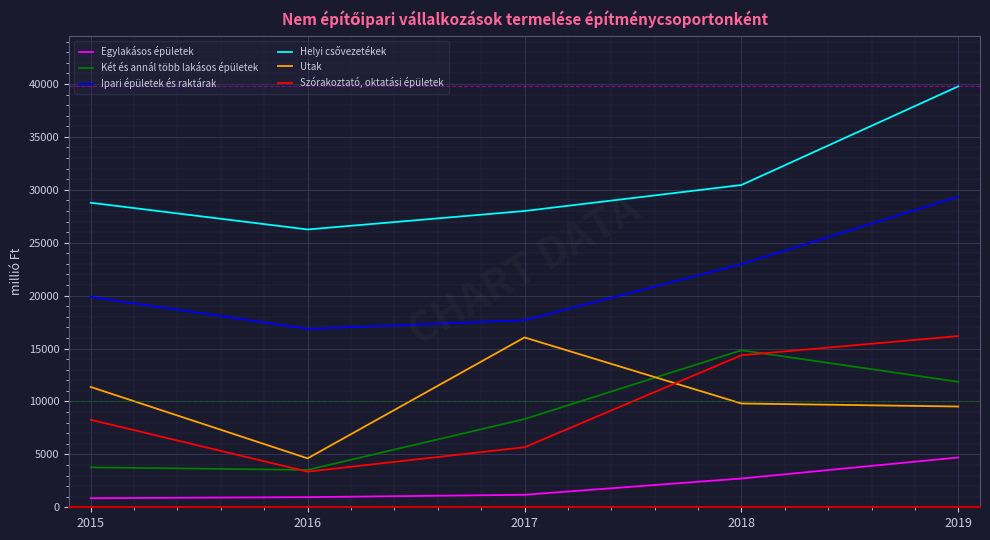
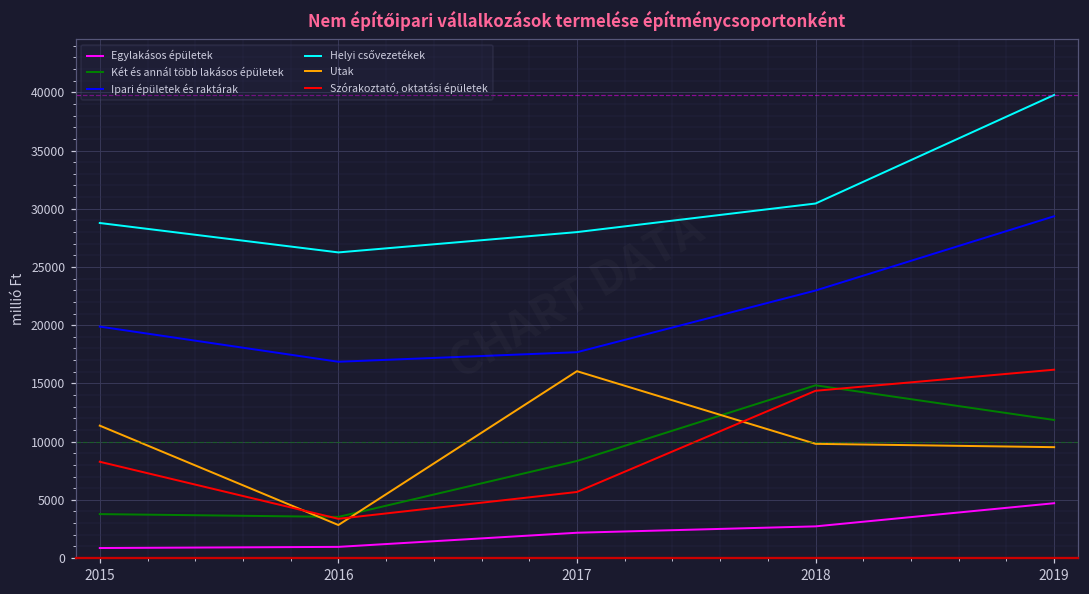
Utak, 2016: 4600 -> 2800
Egylakásos épületek, 2017: 1200 -> 2200
